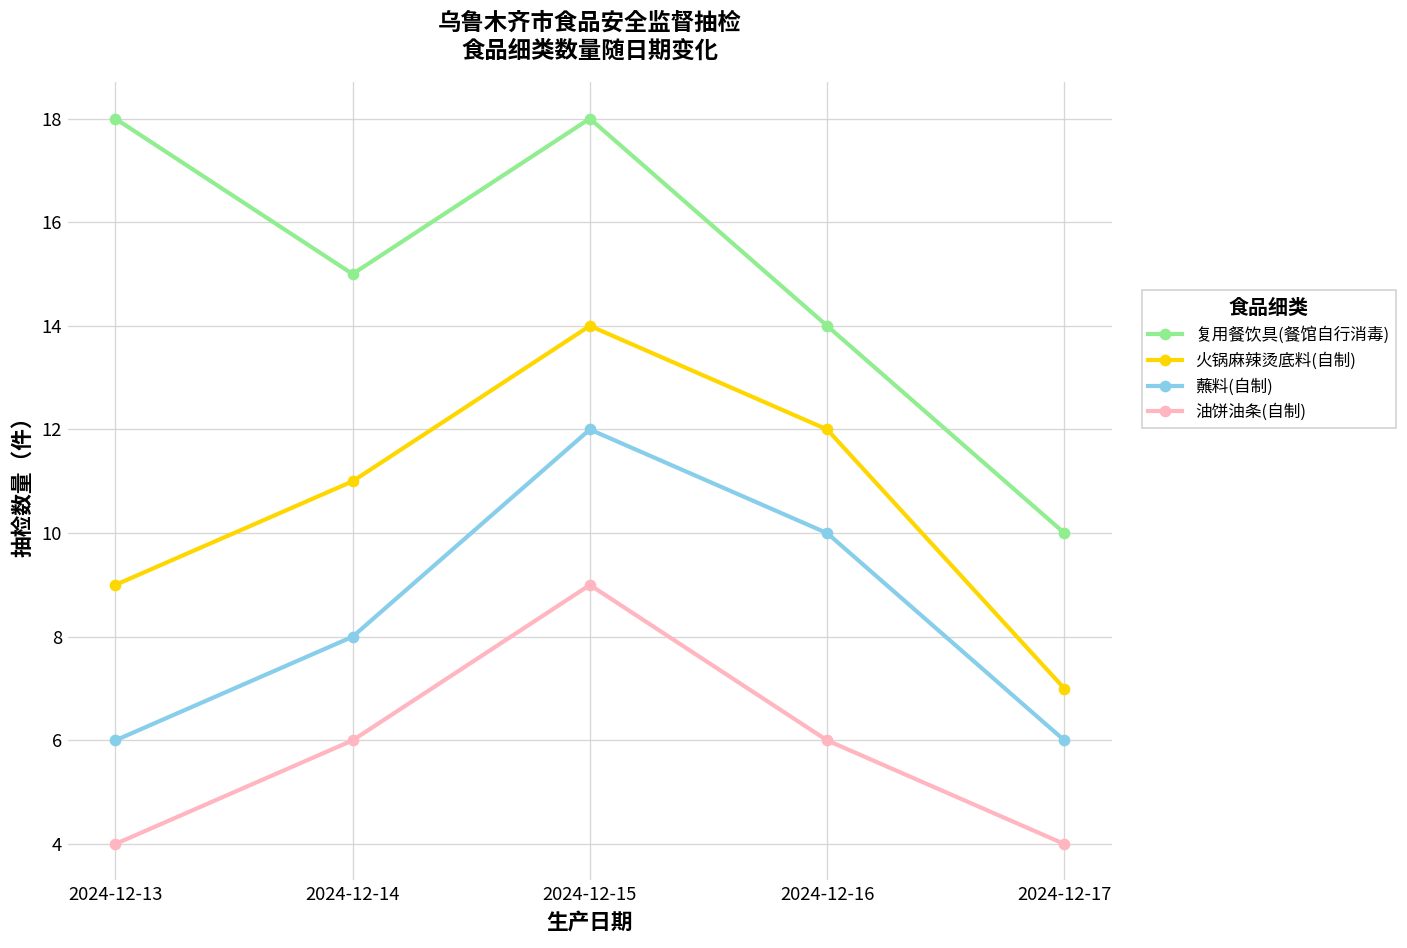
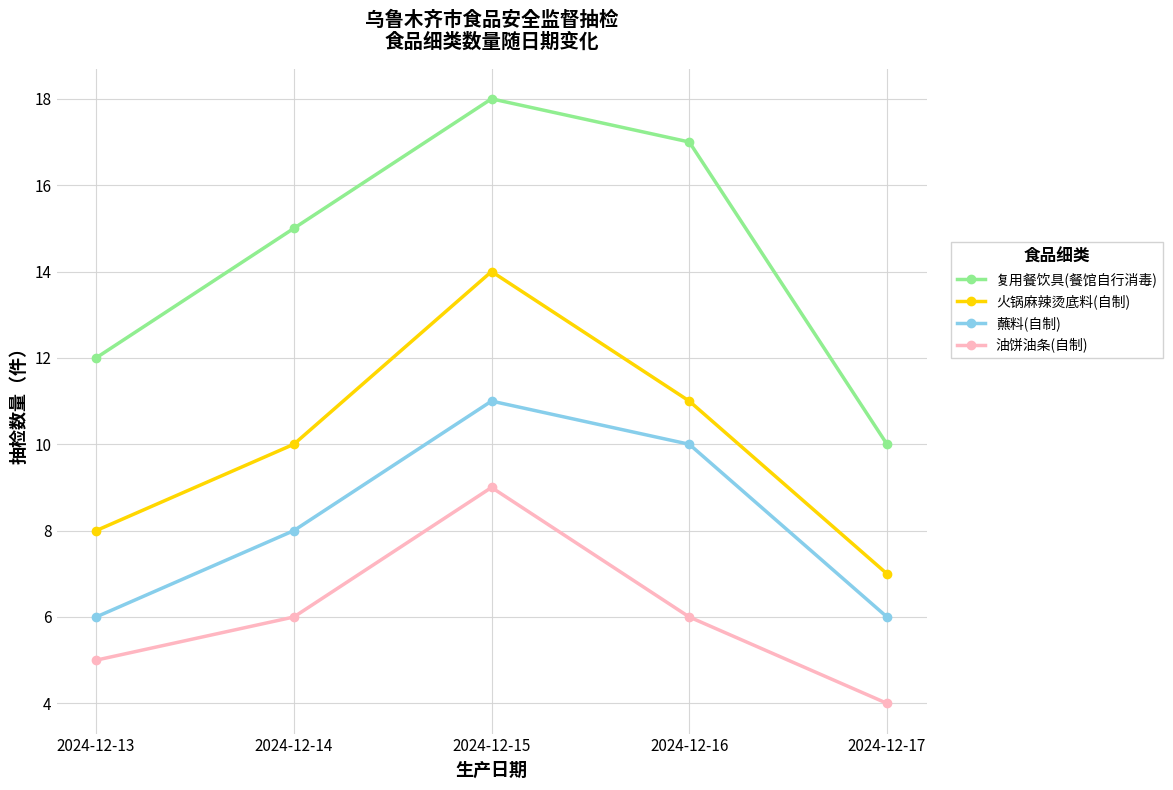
复用餐饮具(餐馆自行消毒), 2024-12-13: 18 -> 12
火锅麻辣烫底料(自制), 2024-12-13: 9 -> 8
油饼油条(自制), 2024-12-13: 4 -> 5
火锅麻辣烫底料(自制), 2024-12-14: 11 -> 10
蘸料(自制), 2024-12-15: 12 -> 11
复用餐饮具(餐馆自行消毒), 2024-12-16: 14 -> 17
火锅麻辣烫底料(自制), 2024-12-16: 12 -> 11
